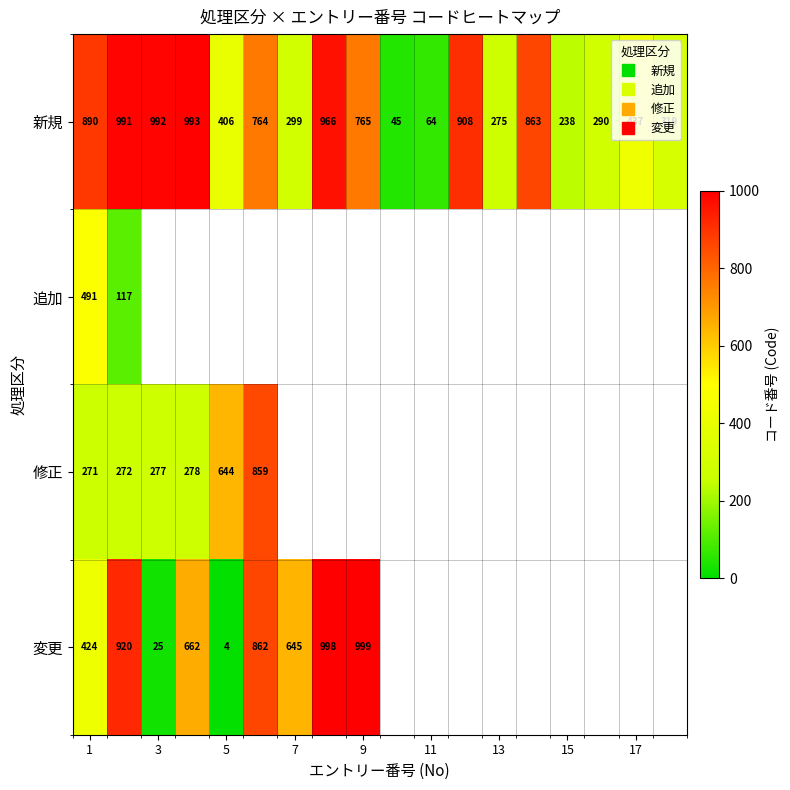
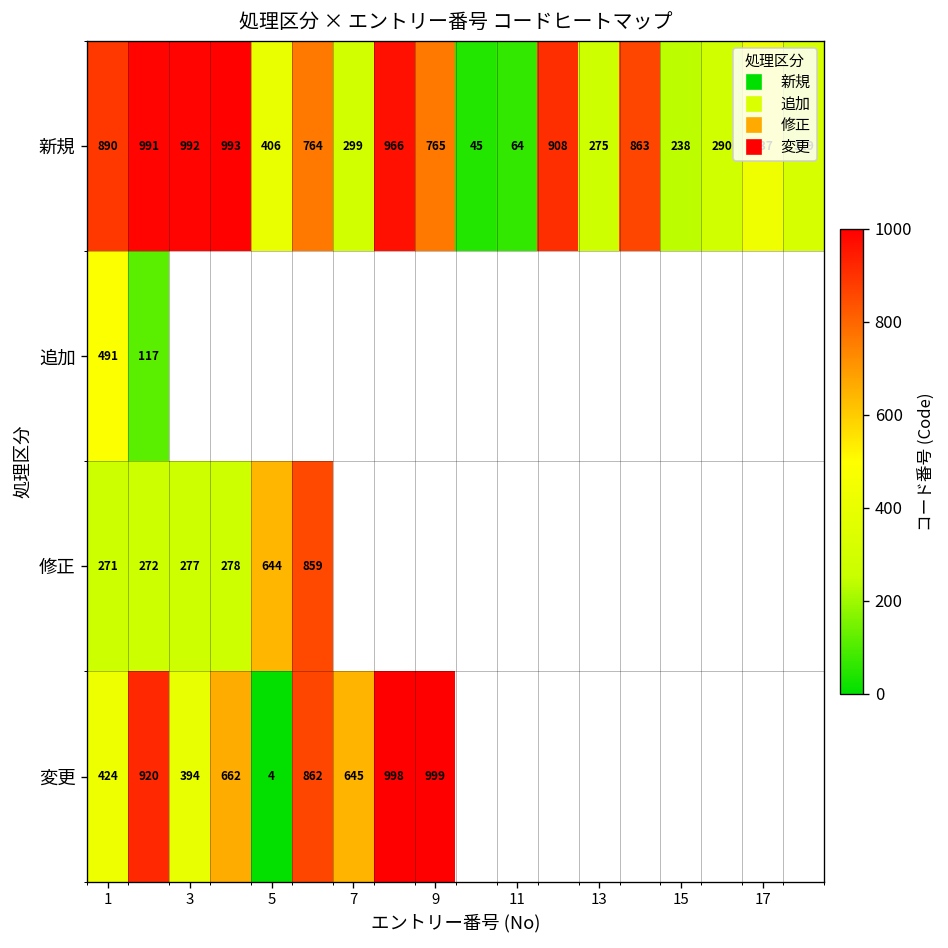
変更, 3: 25 -> 394
